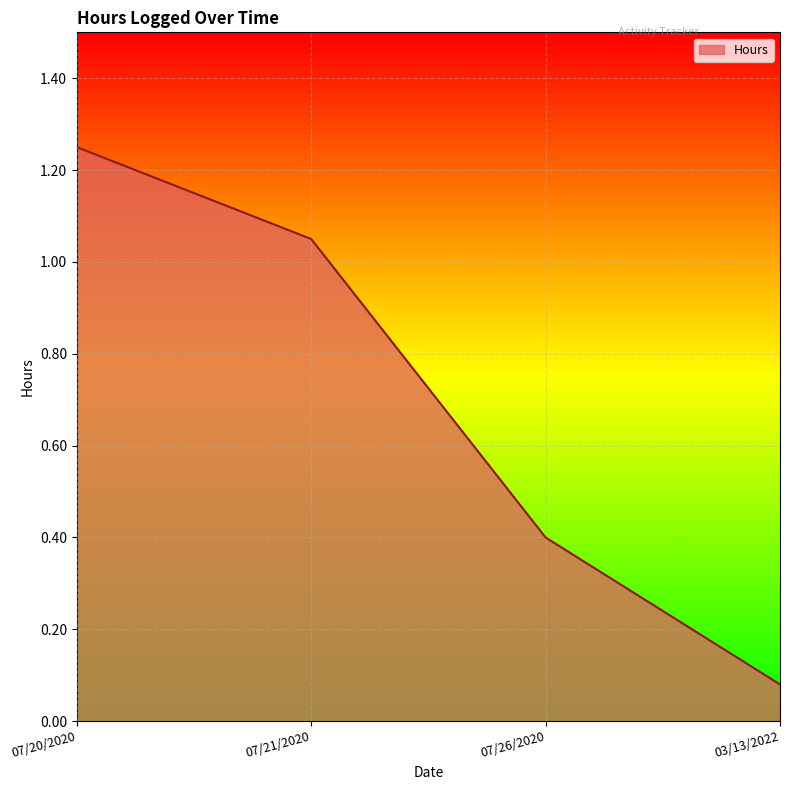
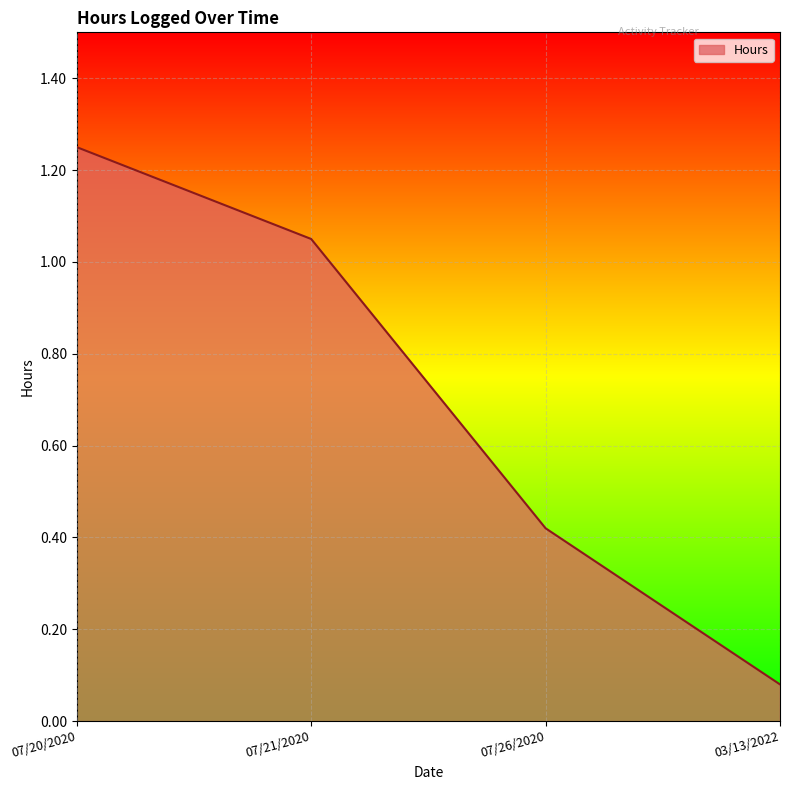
07/26/2020: 0.40 -> 0.42
